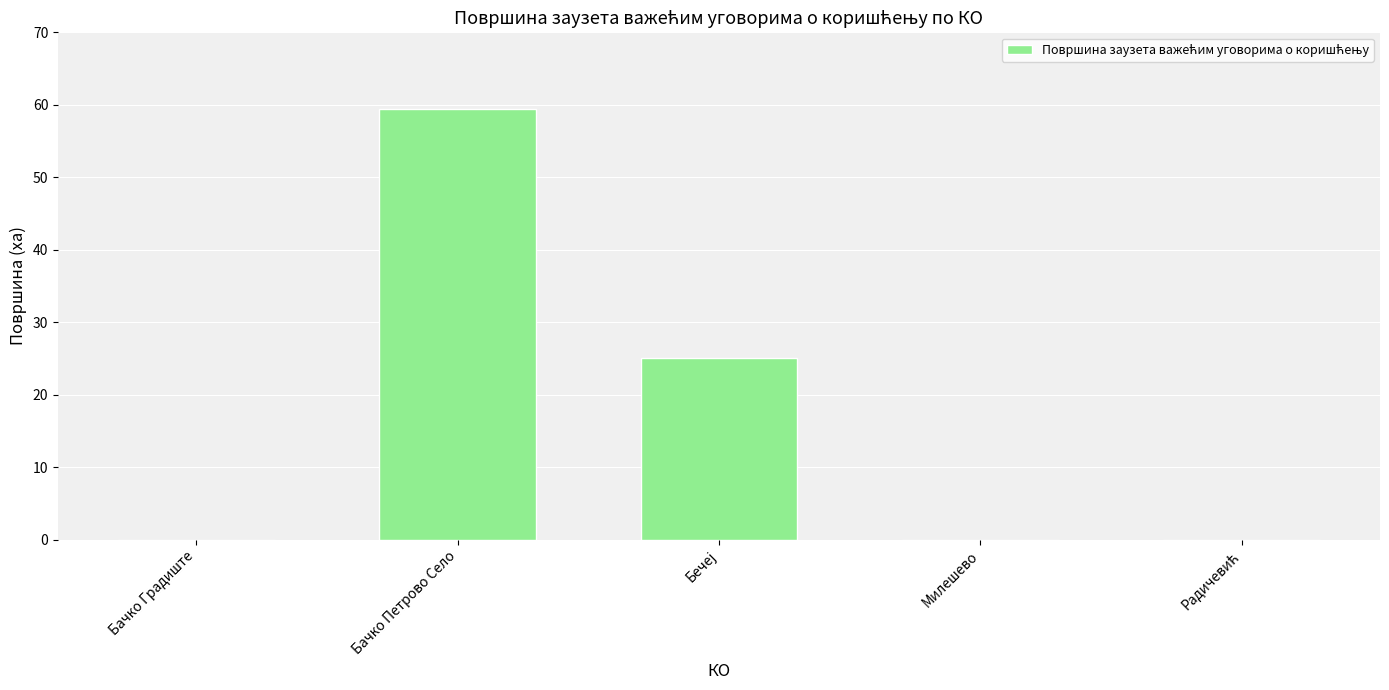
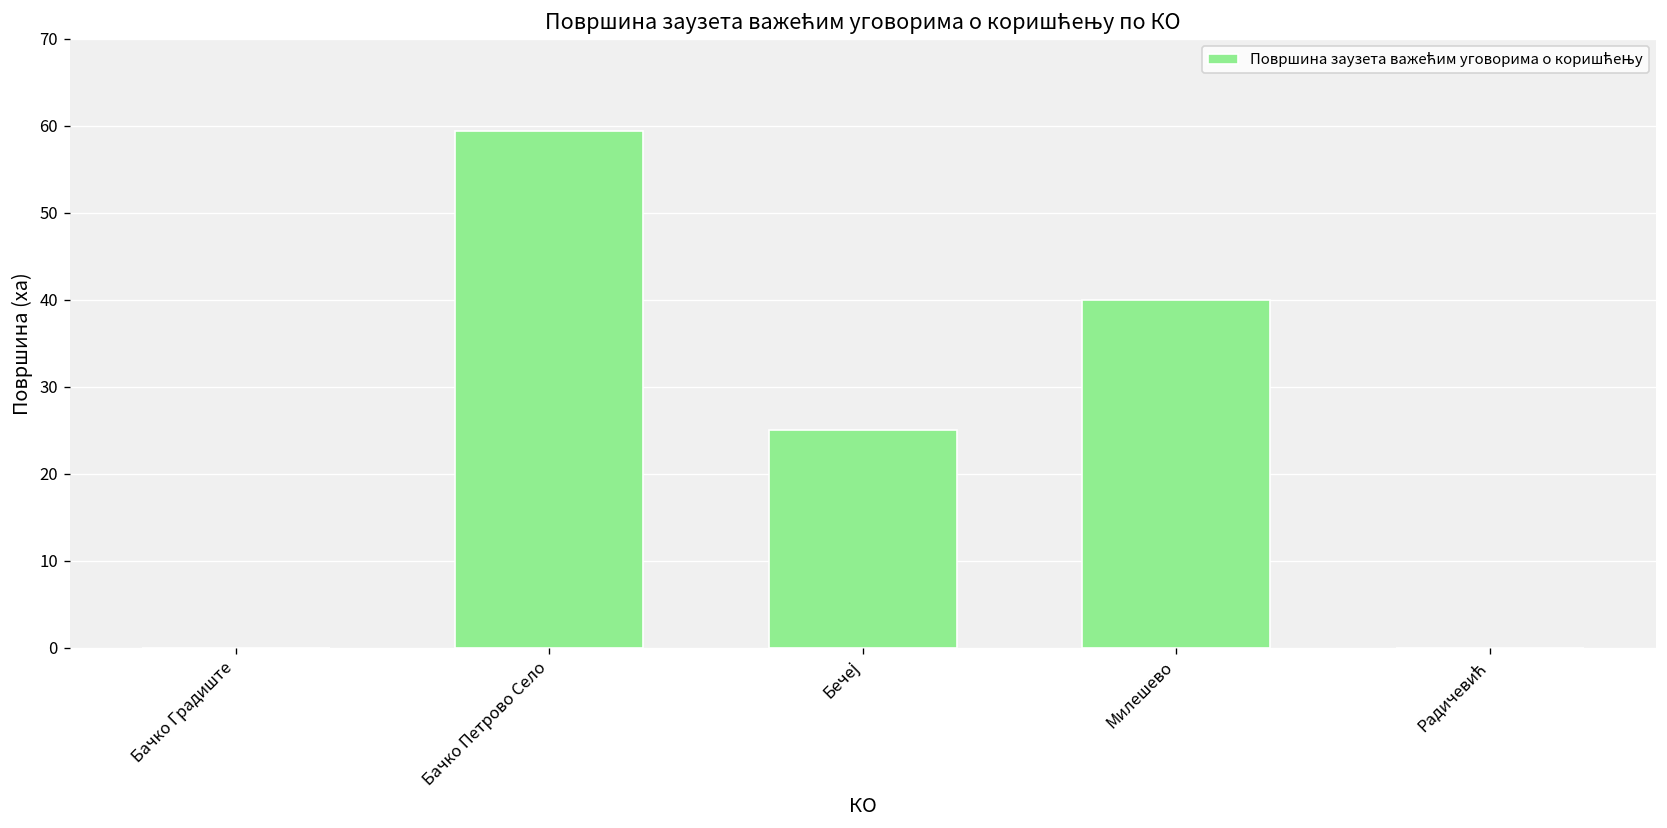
Милешево: 0 -> 40
